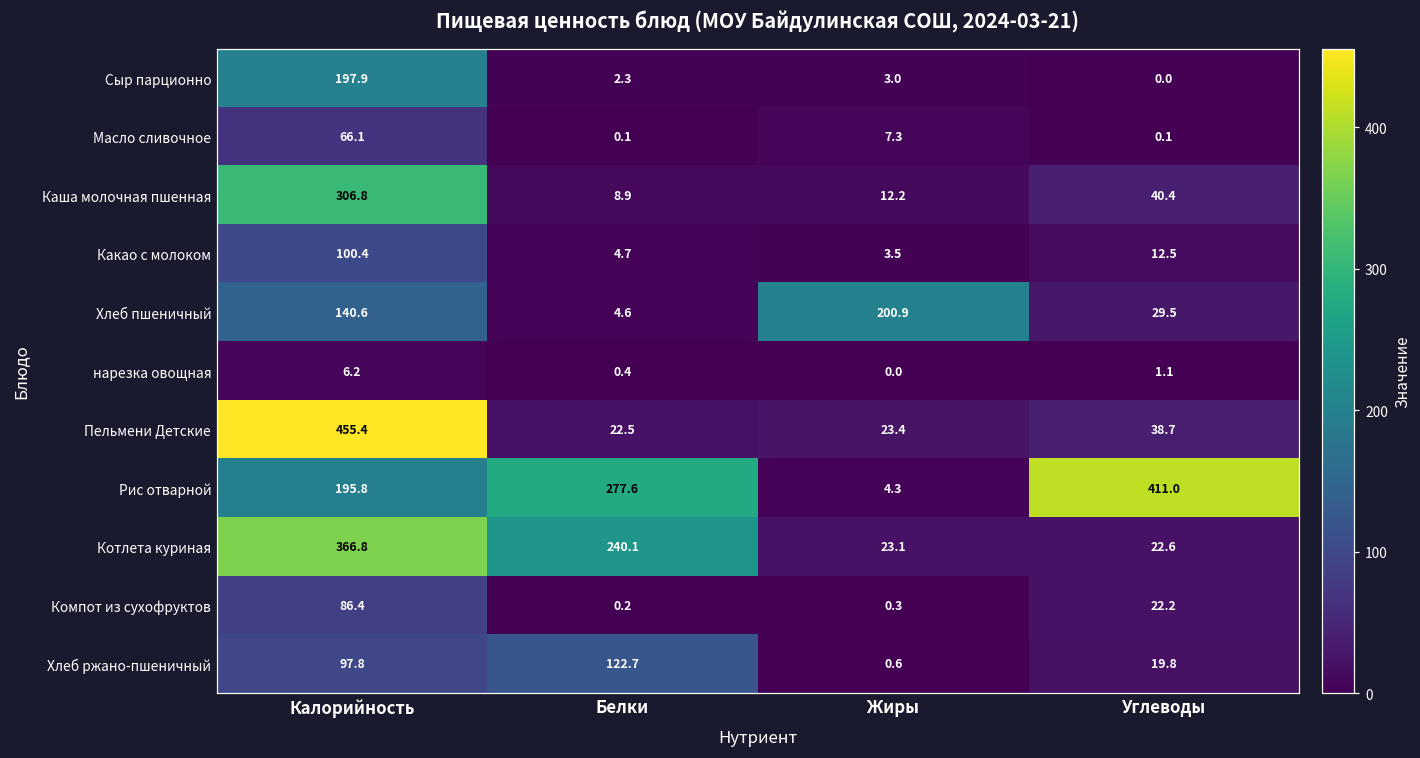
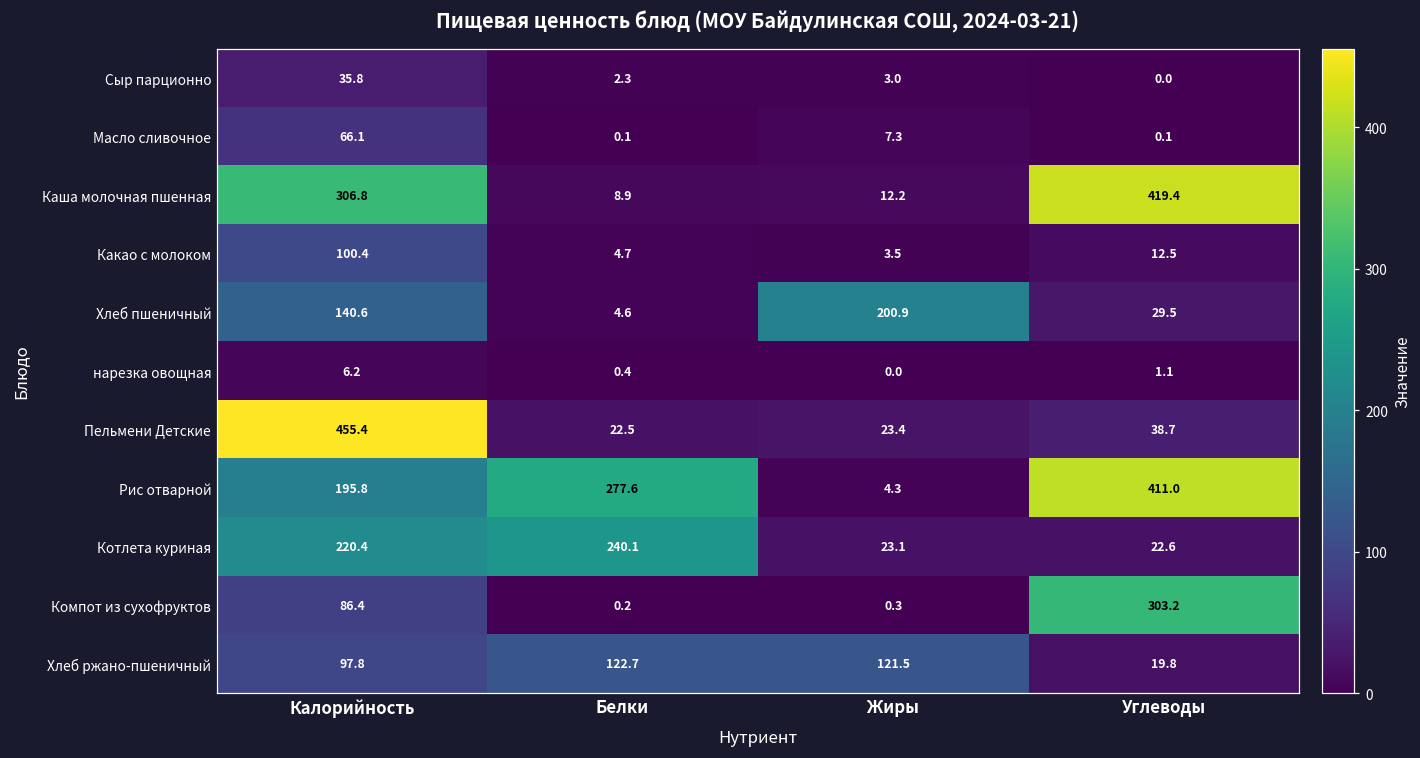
Сыр парционно, Калорийность: 197.9 -> 35.8
Каша молочная пшенная, Углеводы: 40.4 -> 419.4
Котлета куриная, Калорийность: 366.8 -> 220.4
Компот из сухофруктов, Углеводы: 22.2 -> 303.2
Хлеб ржано-пшеничный, Жиры: 0.6 -> 121.5
